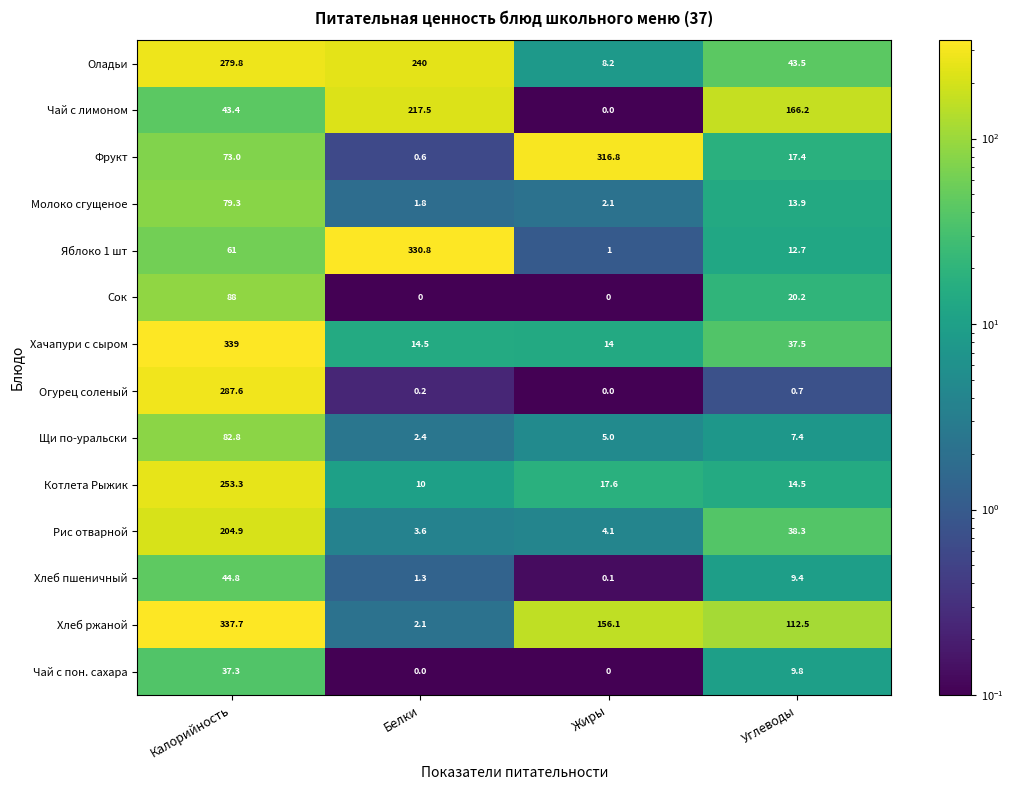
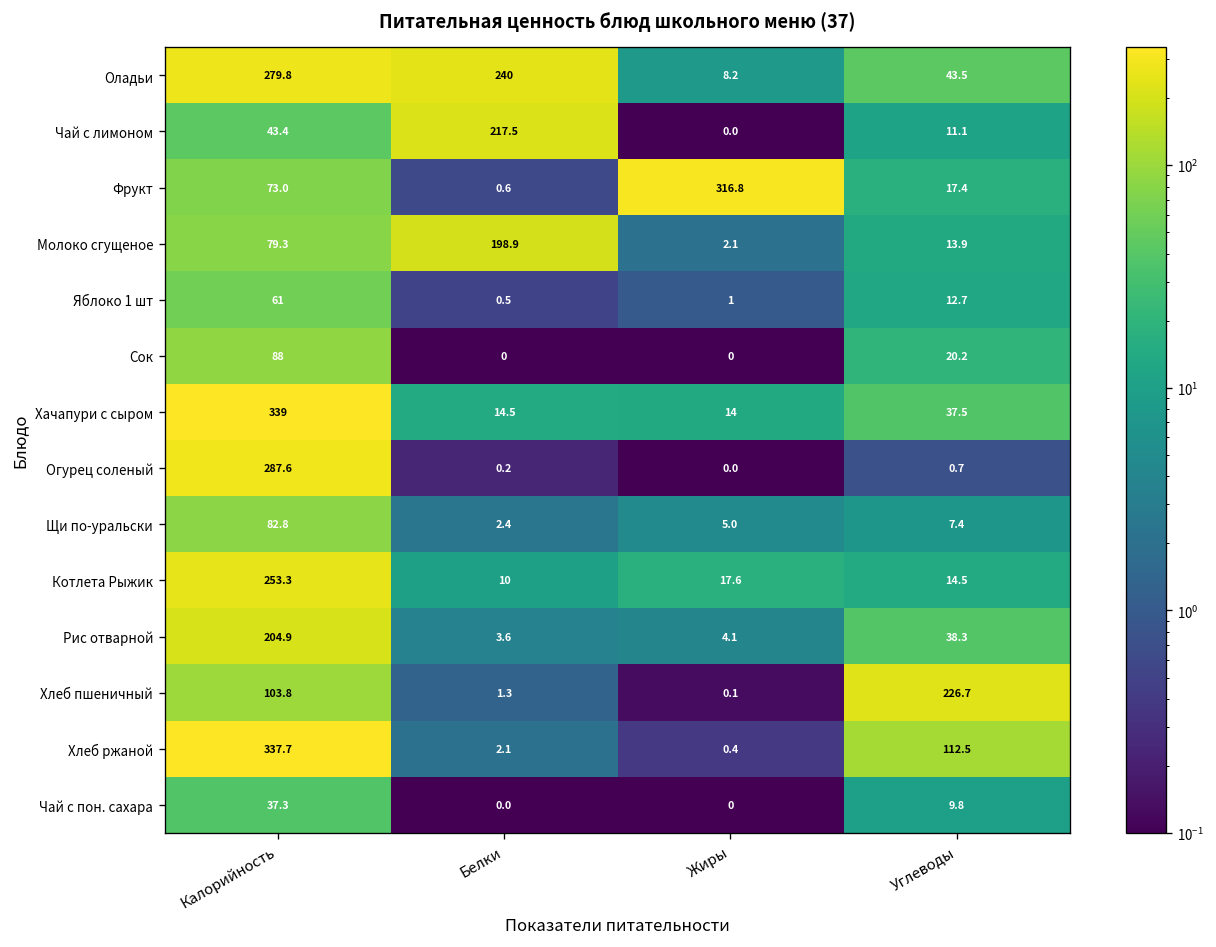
Чай с лимоном, Углеводы: 166.2 -> 11.1
Молоко сгущеное, Белки: 1.8 -> 198.9
Яблоко 1 шт, Белки: 330.8 -> 0.5
Хлеб пшеничный, Калорийность: 44.8 -> 103.8
Хлеб пшеничный, Углеводы: 9.4 -> 226.7
Хлеб ржаной, Жиры: 156.1 -> 0.4
